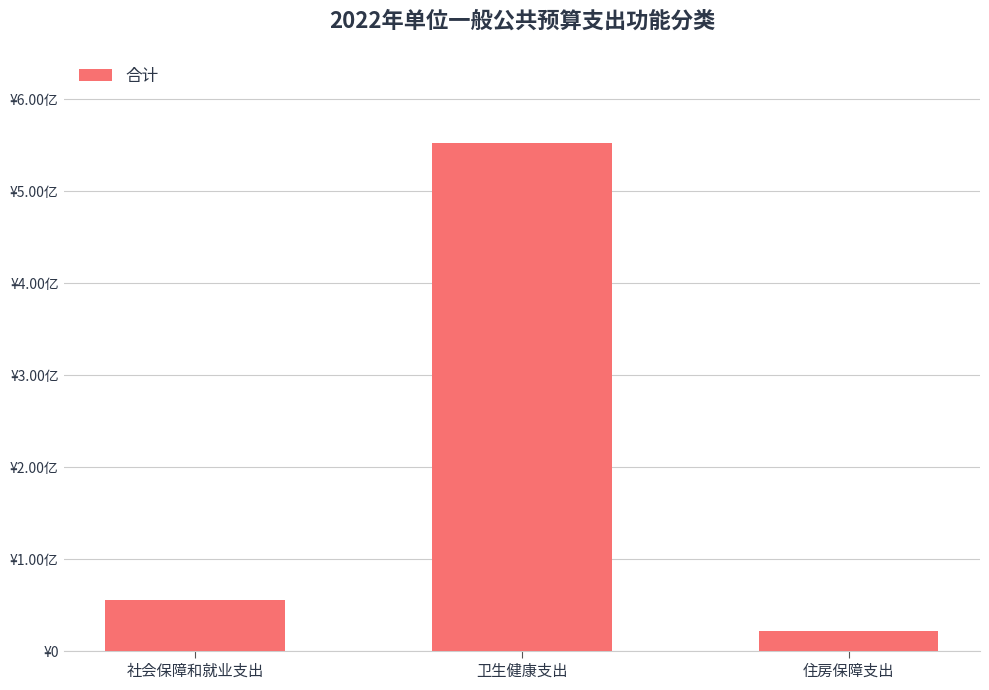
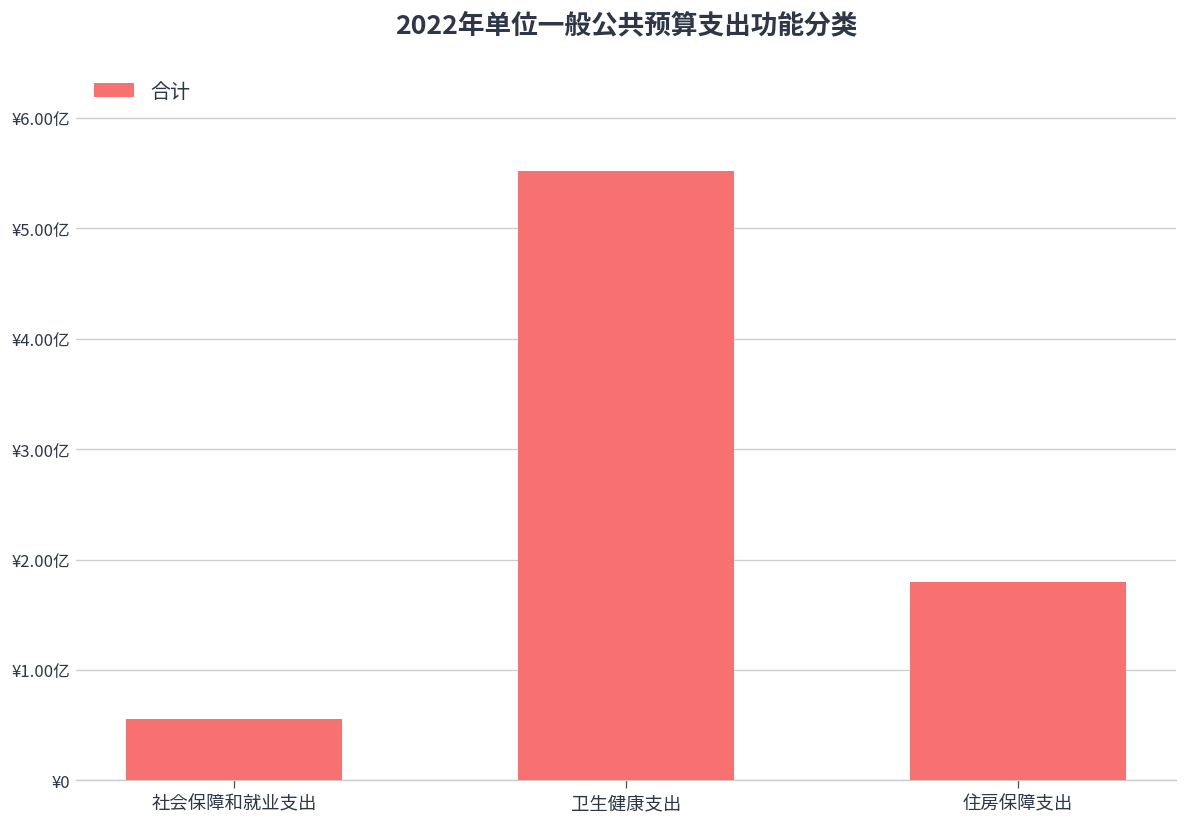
住房保障支出: ¥0.2亿 -> ¥1.8亿
